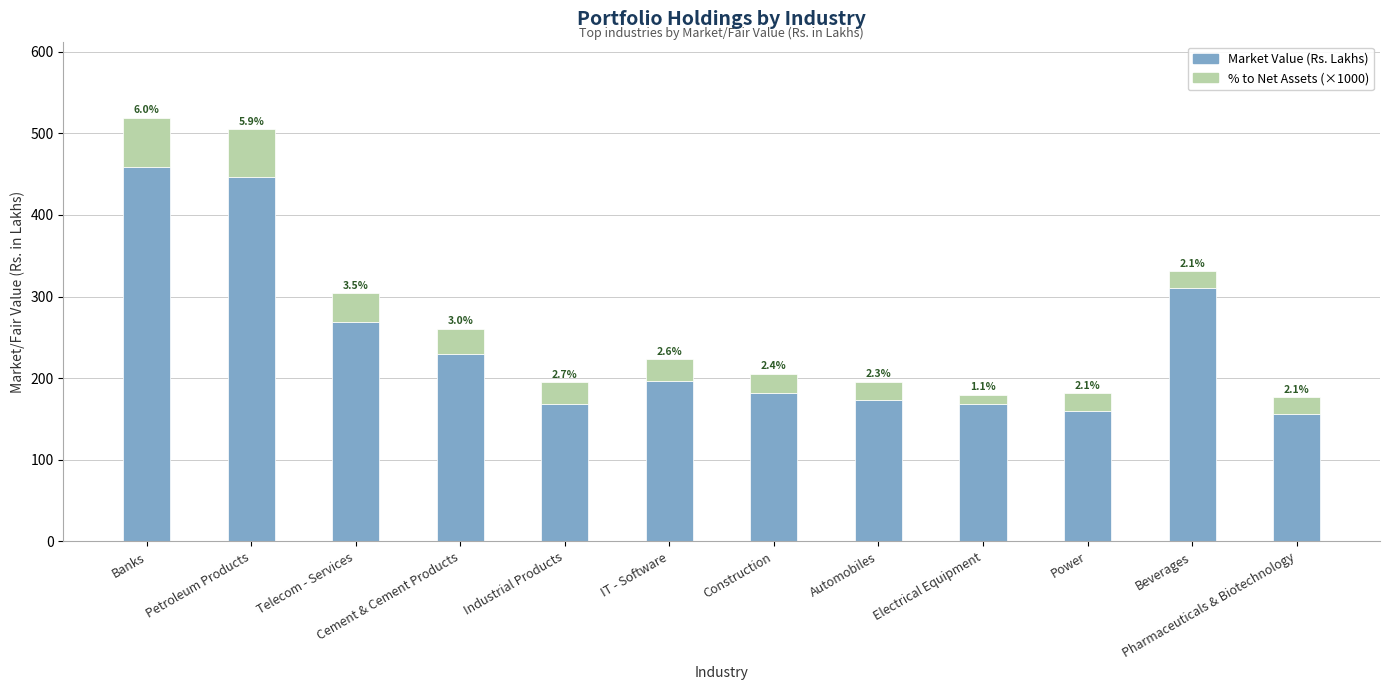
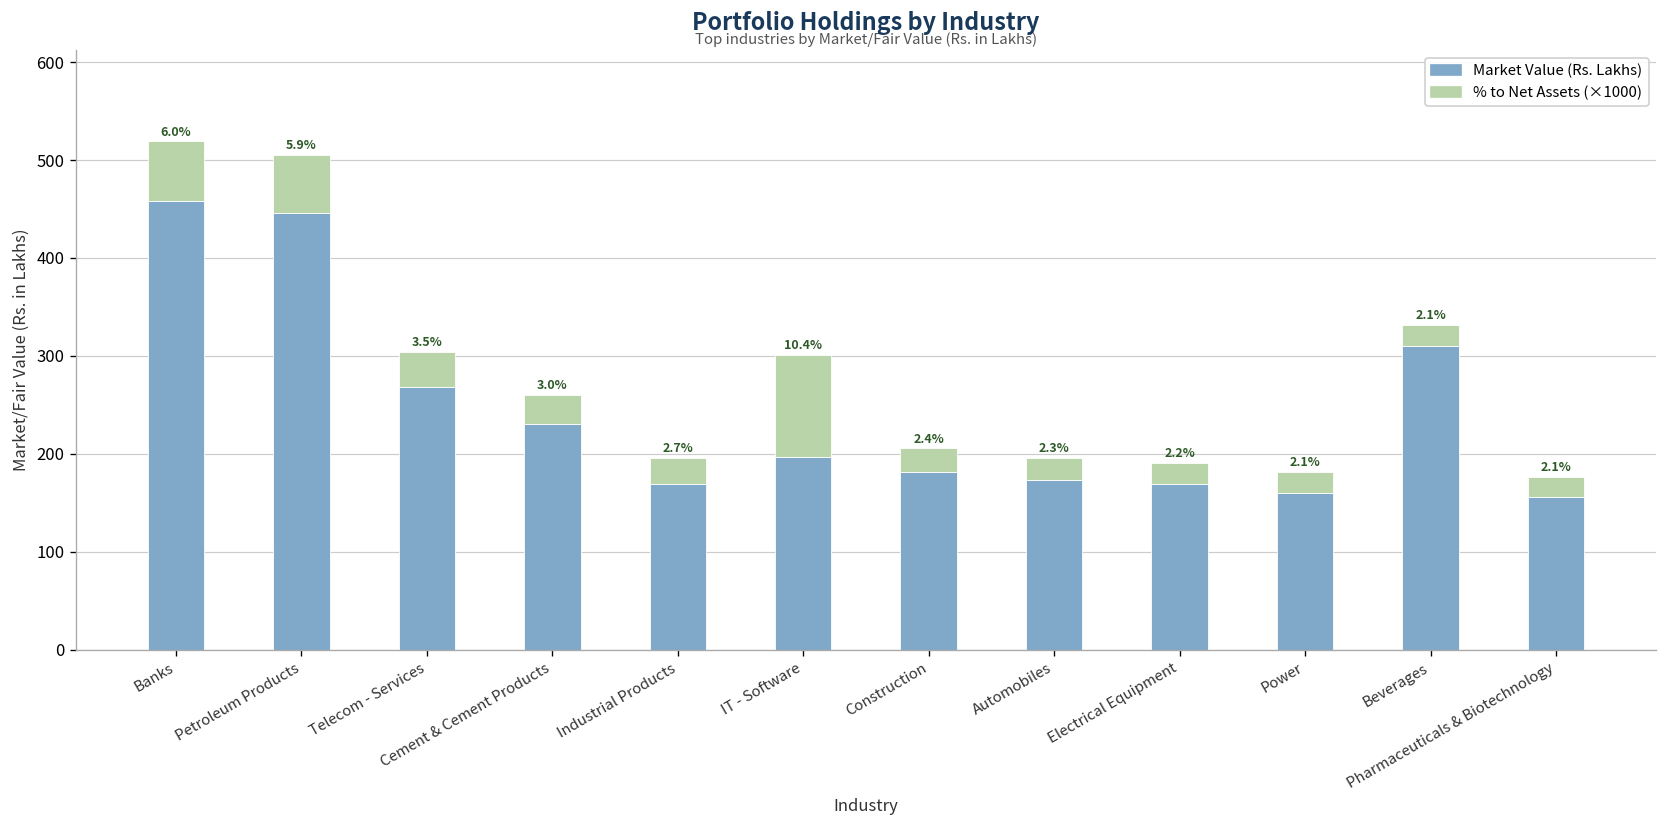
% to Net Assets (×1000), IT - Software: 2.6% -> 10.4%
% to Net Assets (×1000), Electrical Equipment: 1.1% -> 2.2%
